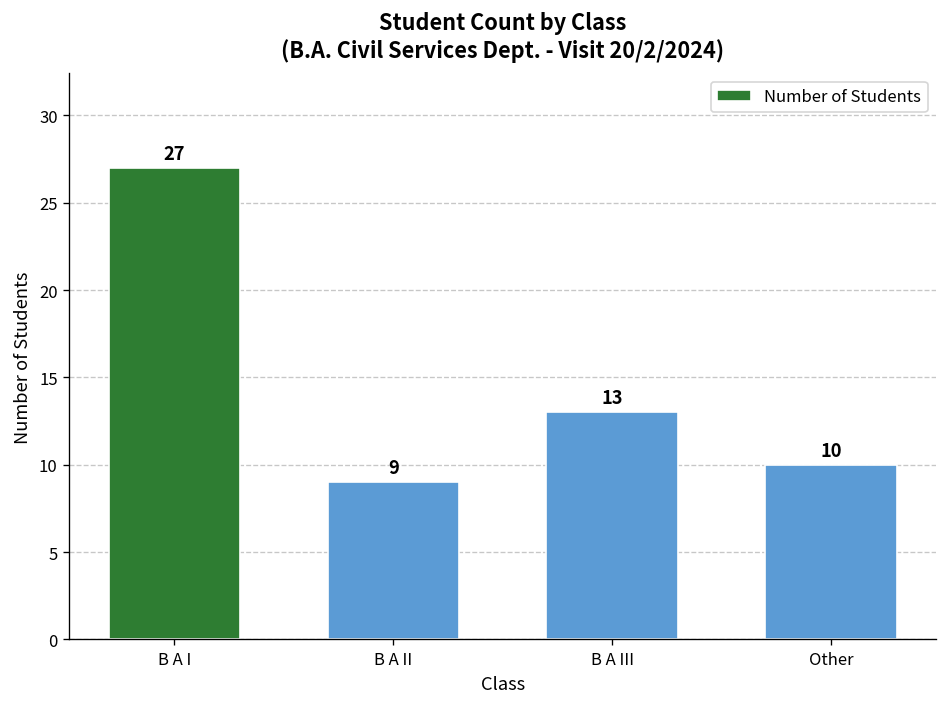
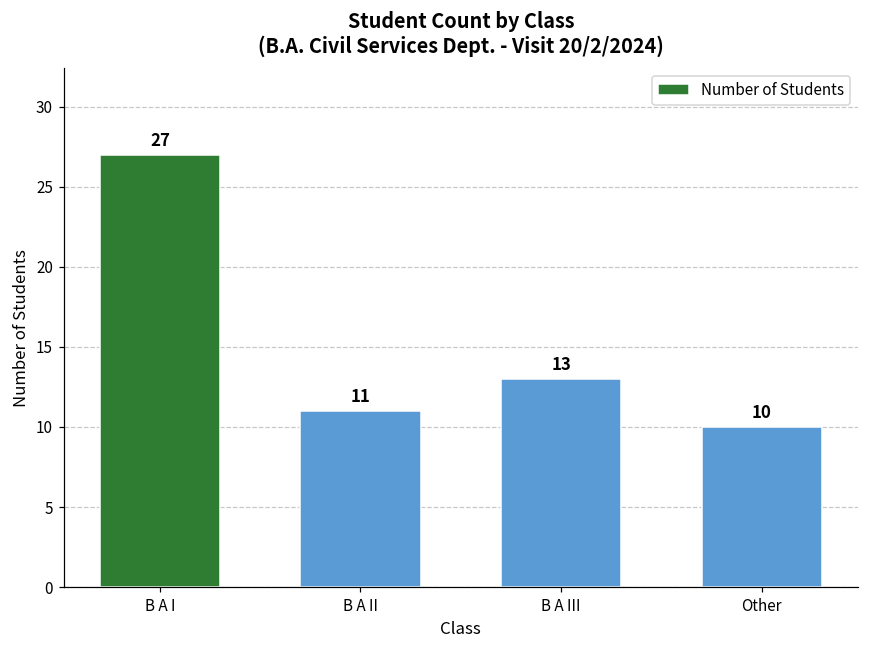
B A II: 9 -> 11
